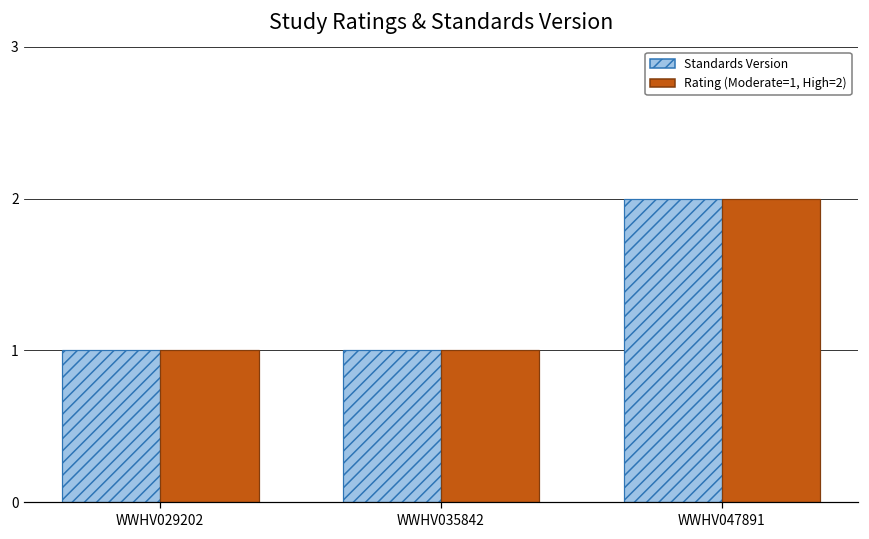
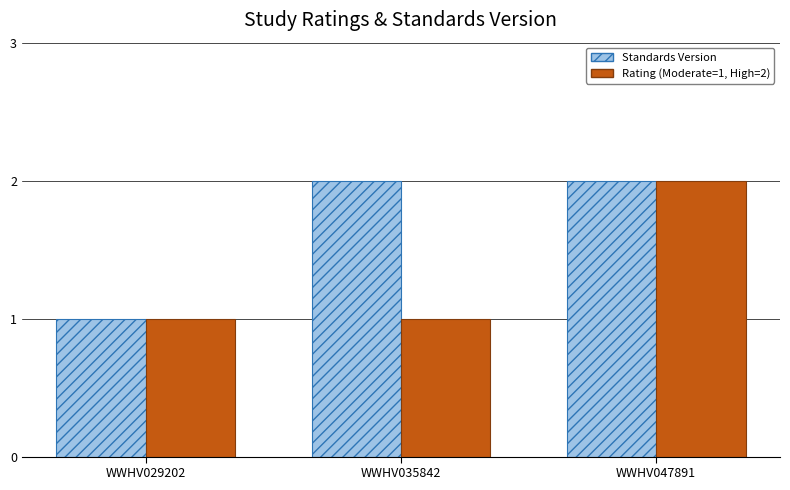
Standards Version, WWHV035842: 1 -> 2
